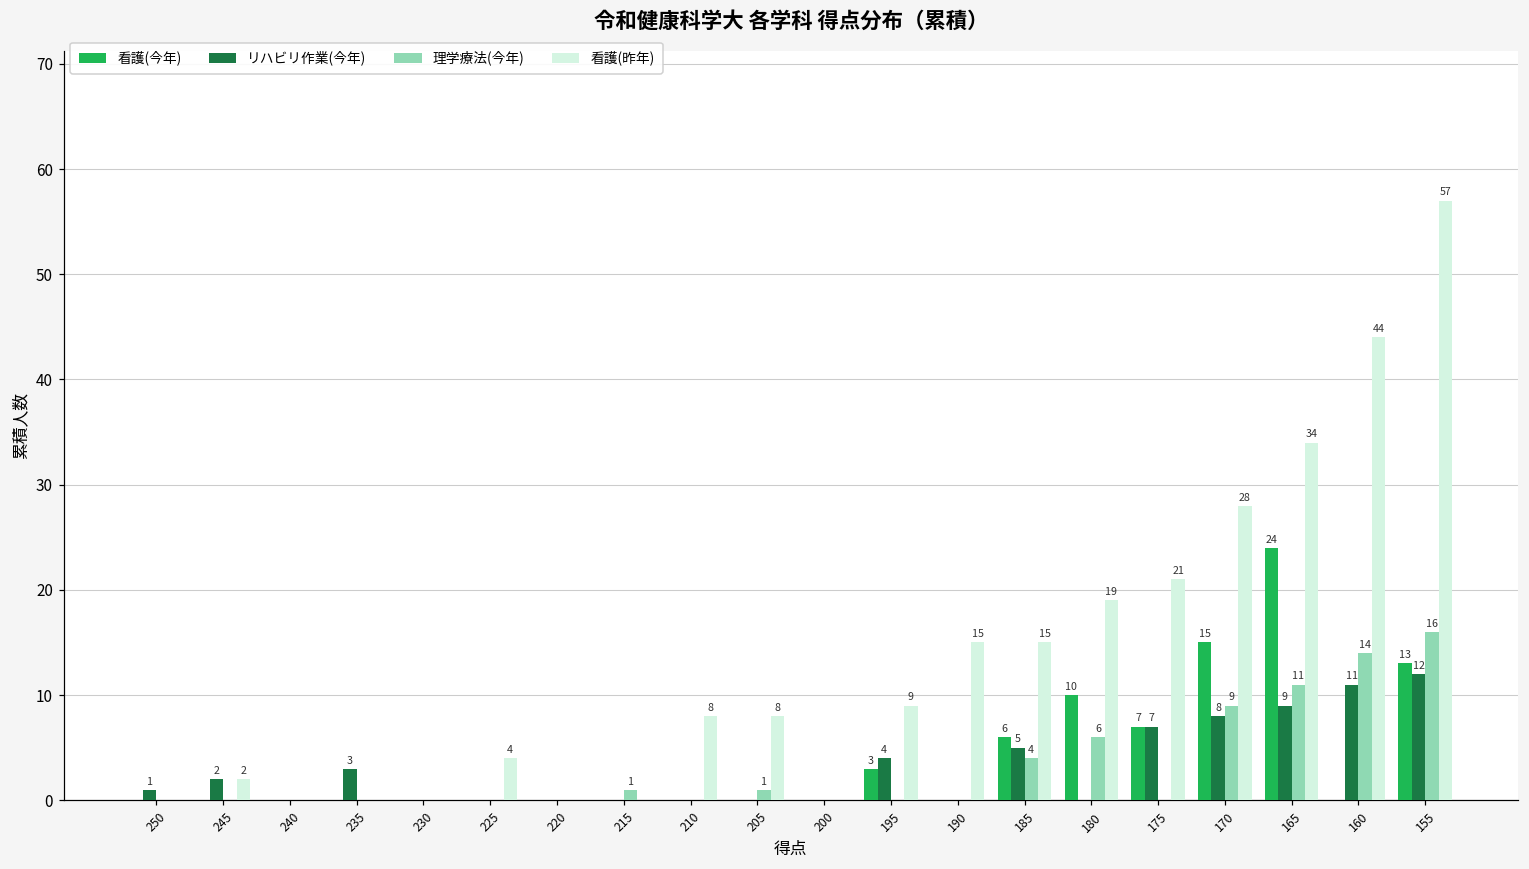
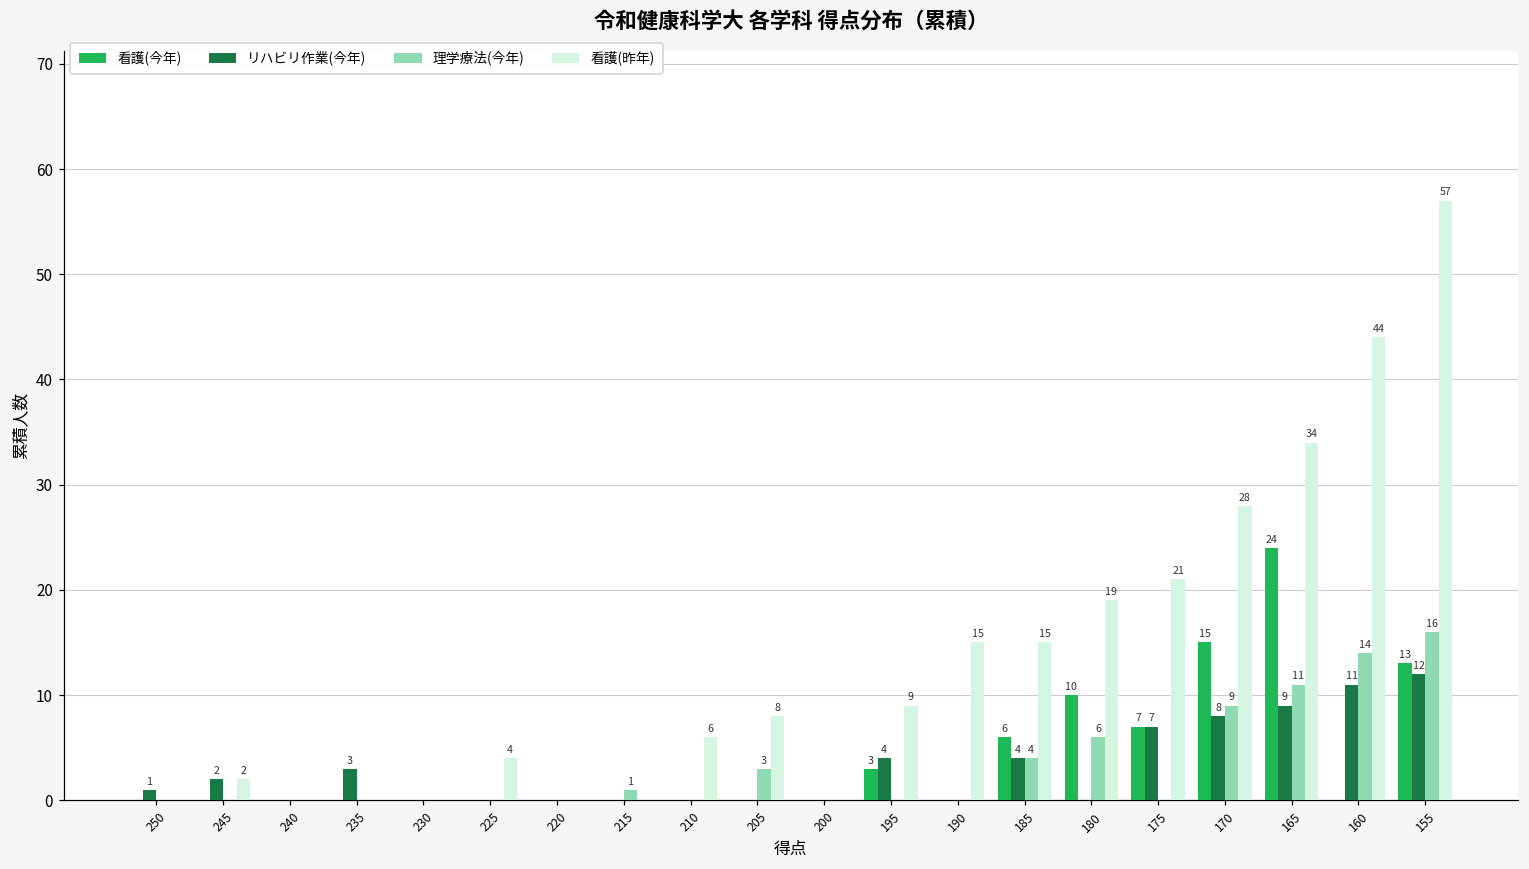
看護(昨年), 210: 8 -> 6
理学療法(今年), 205: 1 -> 3
リハビリ作業(今年), 185: 5 -> 4
